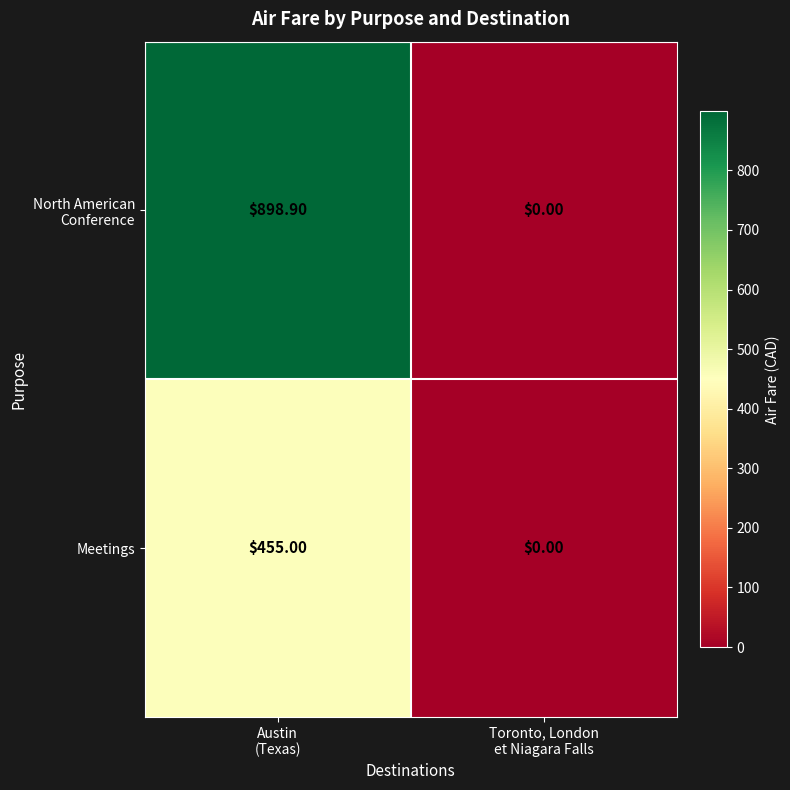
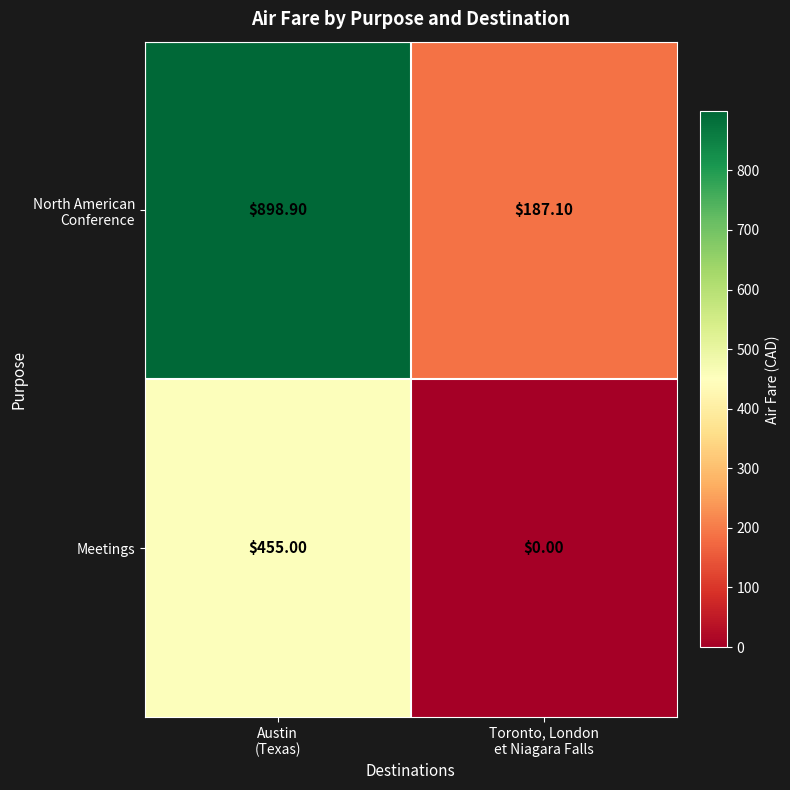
North American Conference, Toronto, London et Niagara Falls: $0.00 -> $187.10
